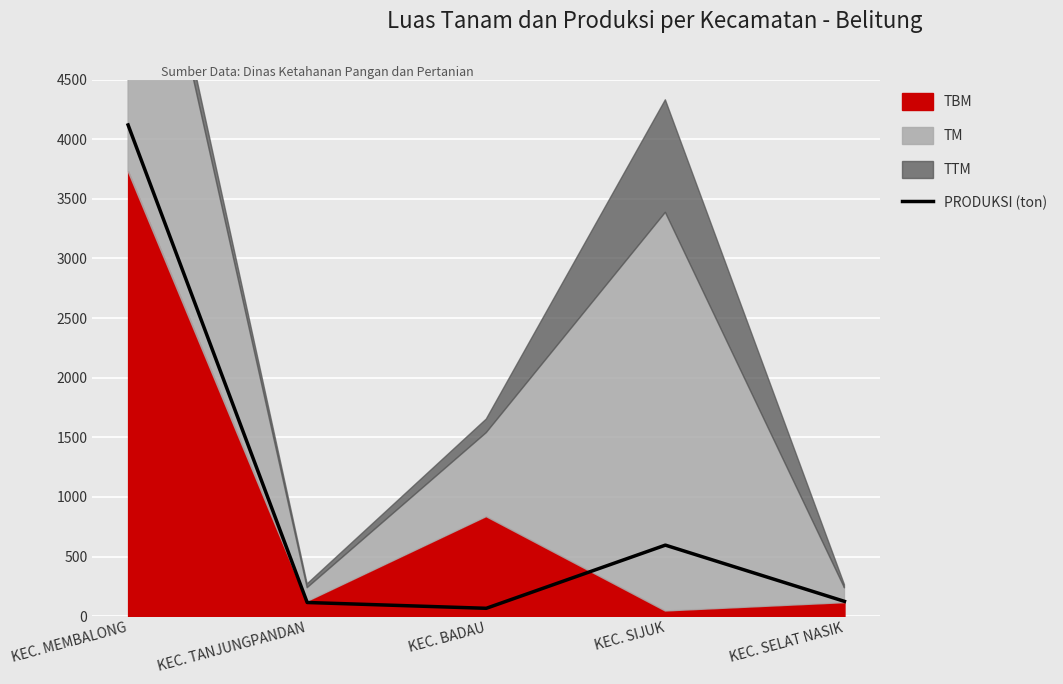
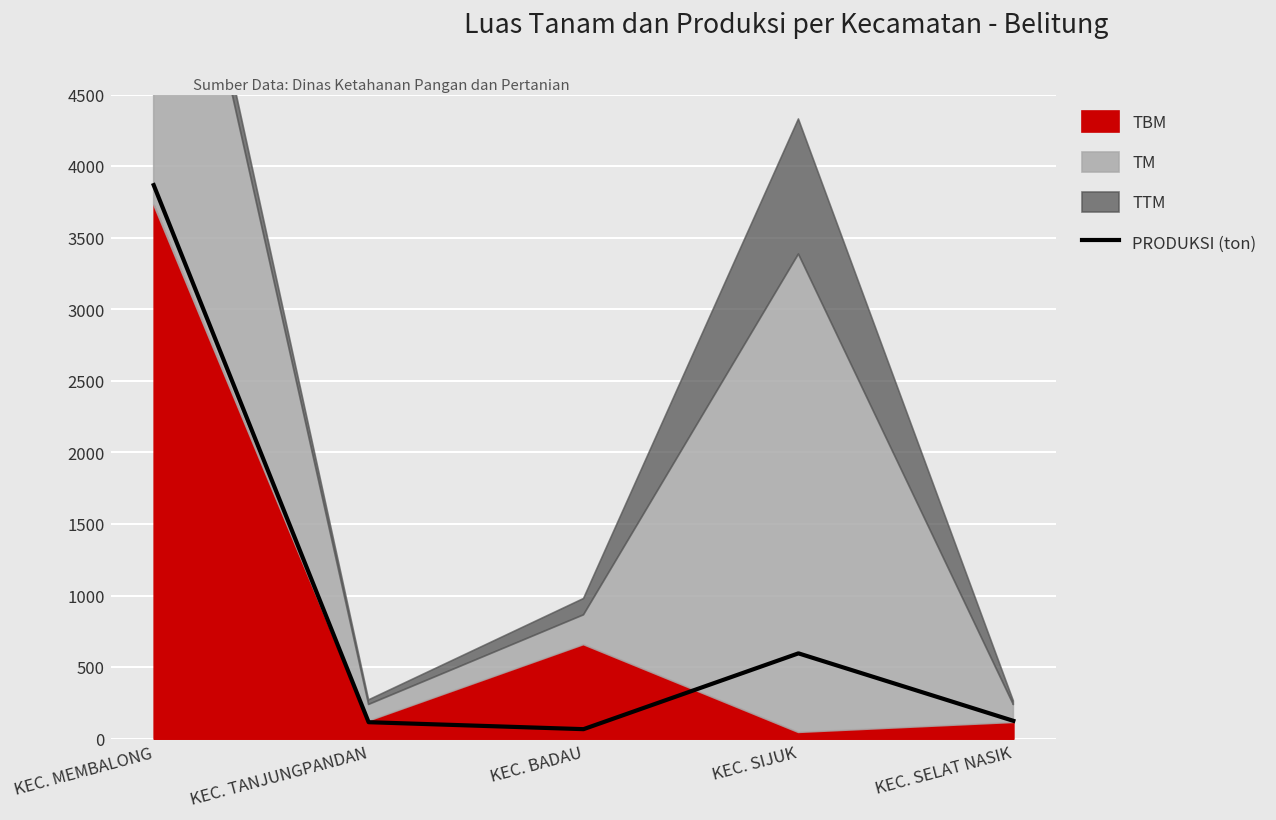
PRODUKSI (ton), KEC. MEMBALONG: 4120 -> 3870
TBM, KEC. BADAU: 840 -> 660
TM, KEC. BADAU: 700 -> 210
